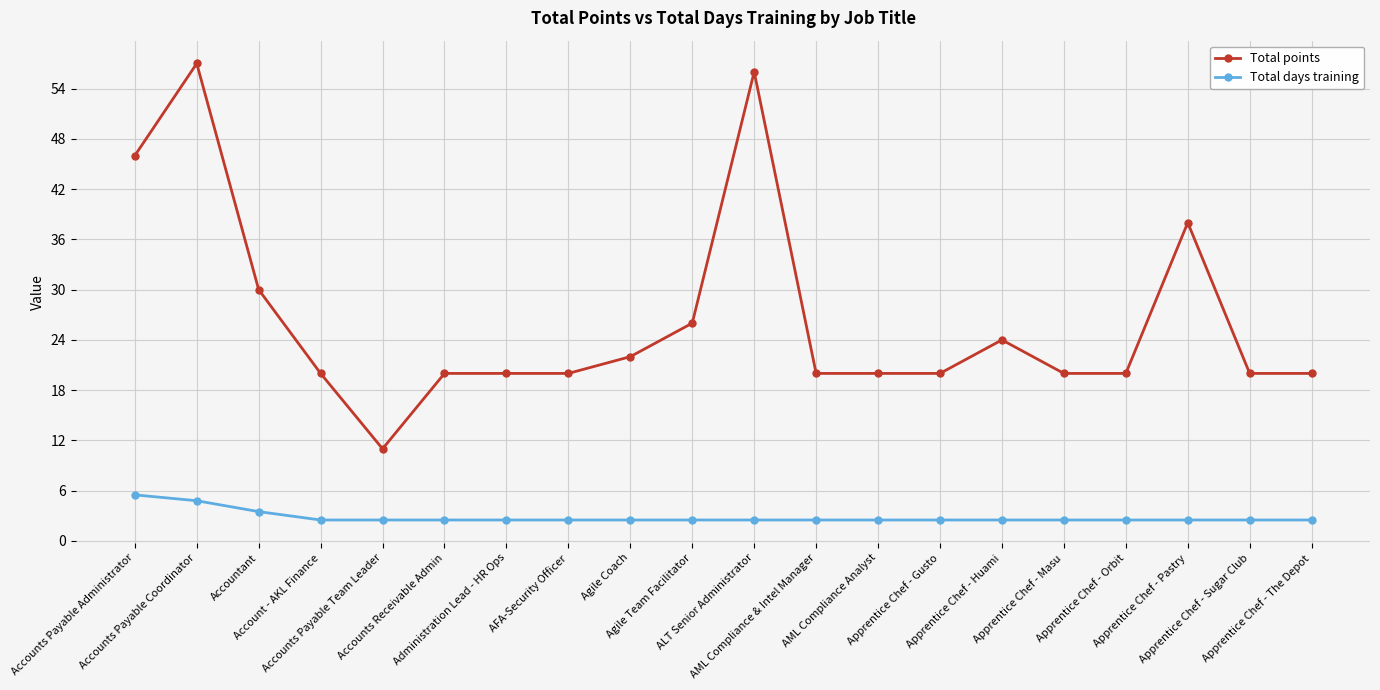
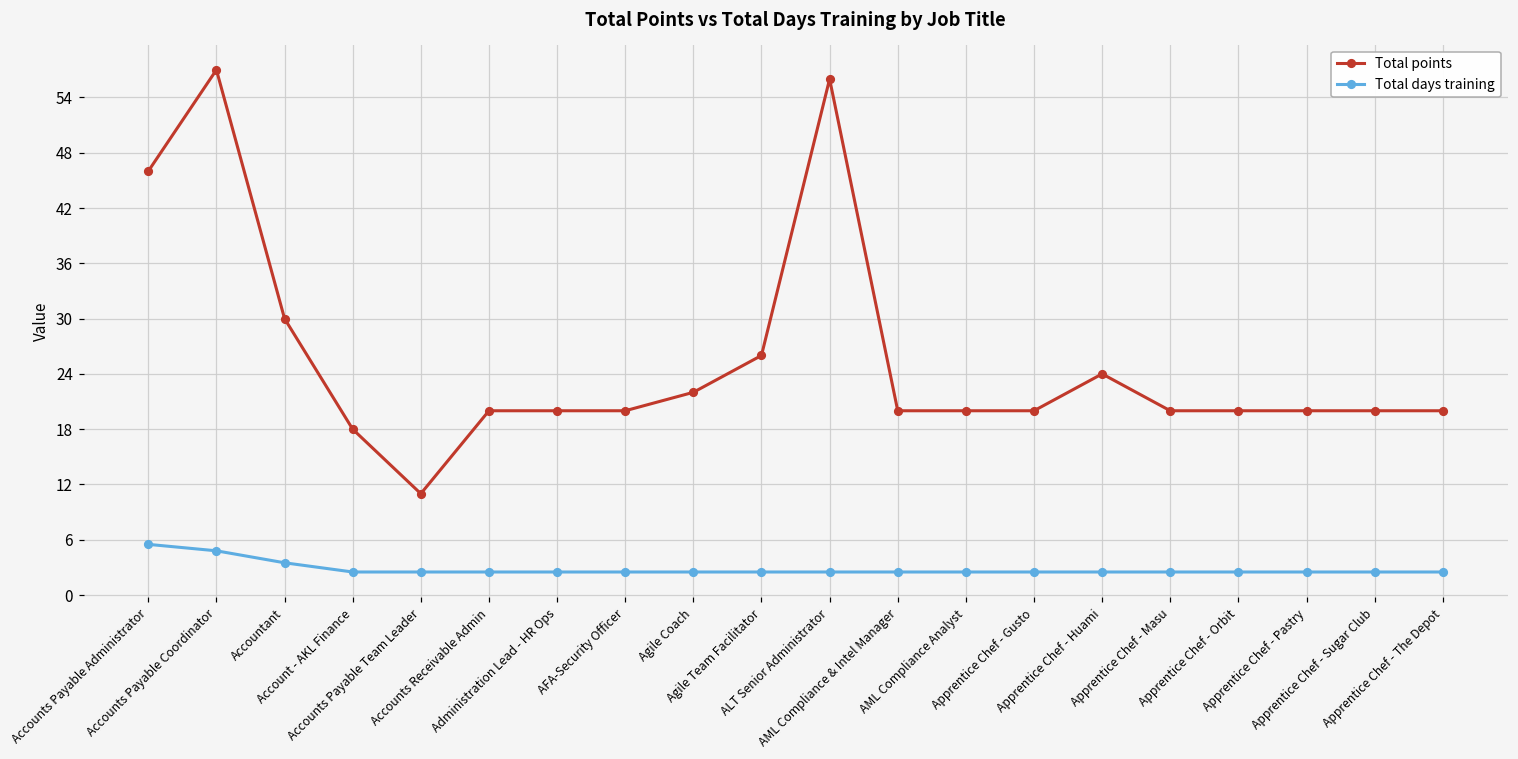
Total points, Account - AKL Finance: 20 -> 18
Total points, Apprentice Chef - Pastry: 38 -> 20
